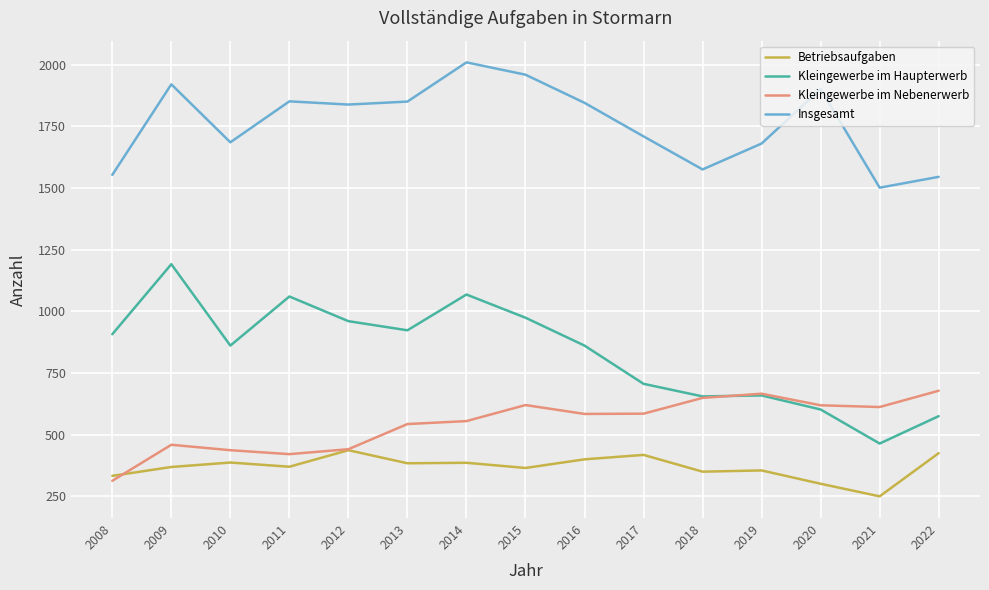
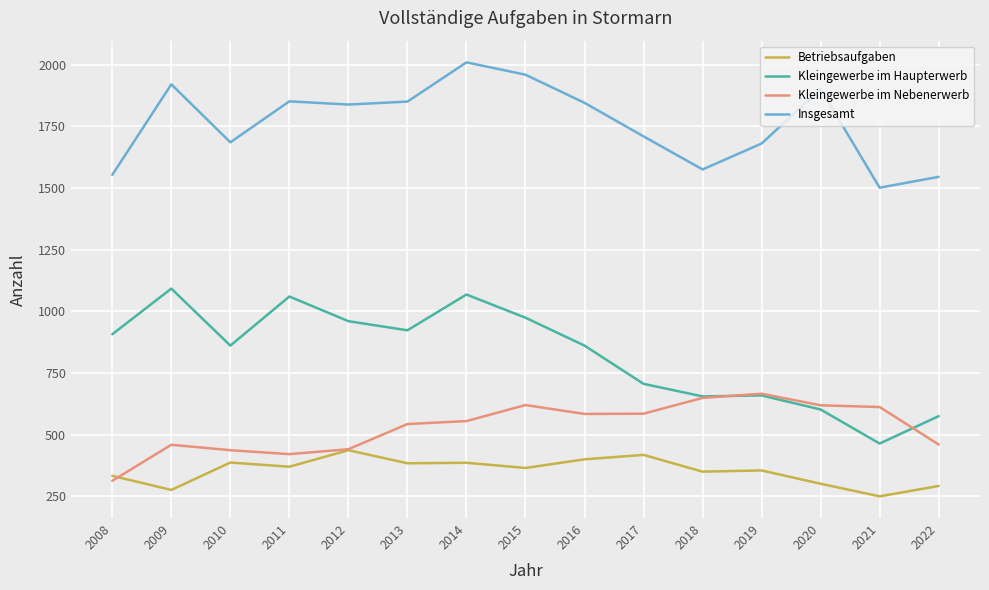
Betriebsaufgaben, 2009: 370 -> 280
Kleingewerbe im Haupterwerb, 2009: 1190 -> 1090
Betriebsaufgaben, 2022: 430 -> 290
Kleingewerbe im Nebenerwerb, 2022: 680 -> 460
